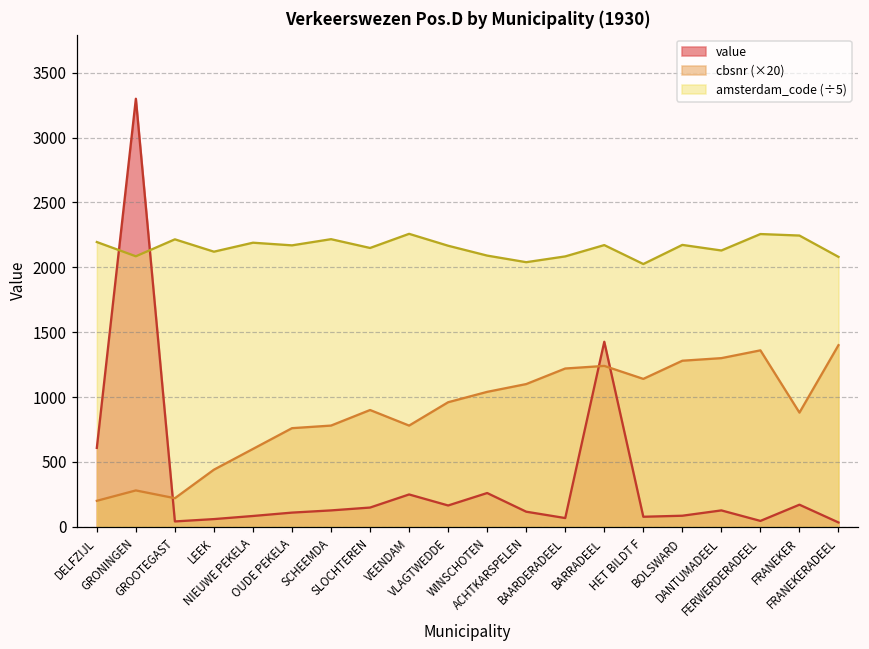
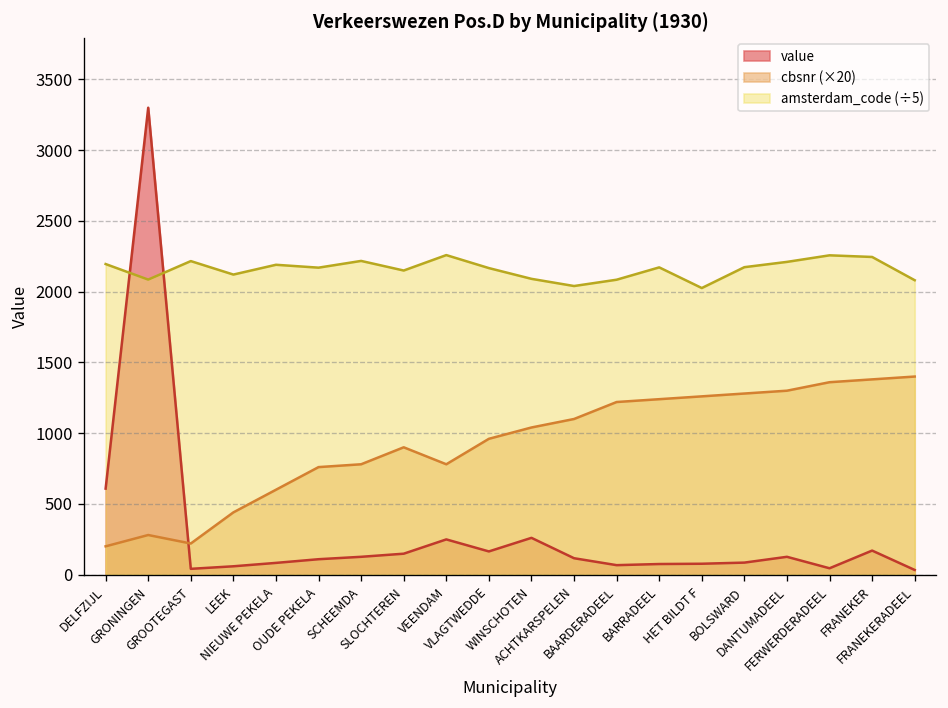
value, BARRADEEL: 1430 -> 80
cbsnr (×20), HET BILDT F: 1140 -> 1260
amsterdam_code (÷5), DANTUMADEEL: 2130 -> 2210
cbsnr (×20), FRANEKER: 880 -> 1380
